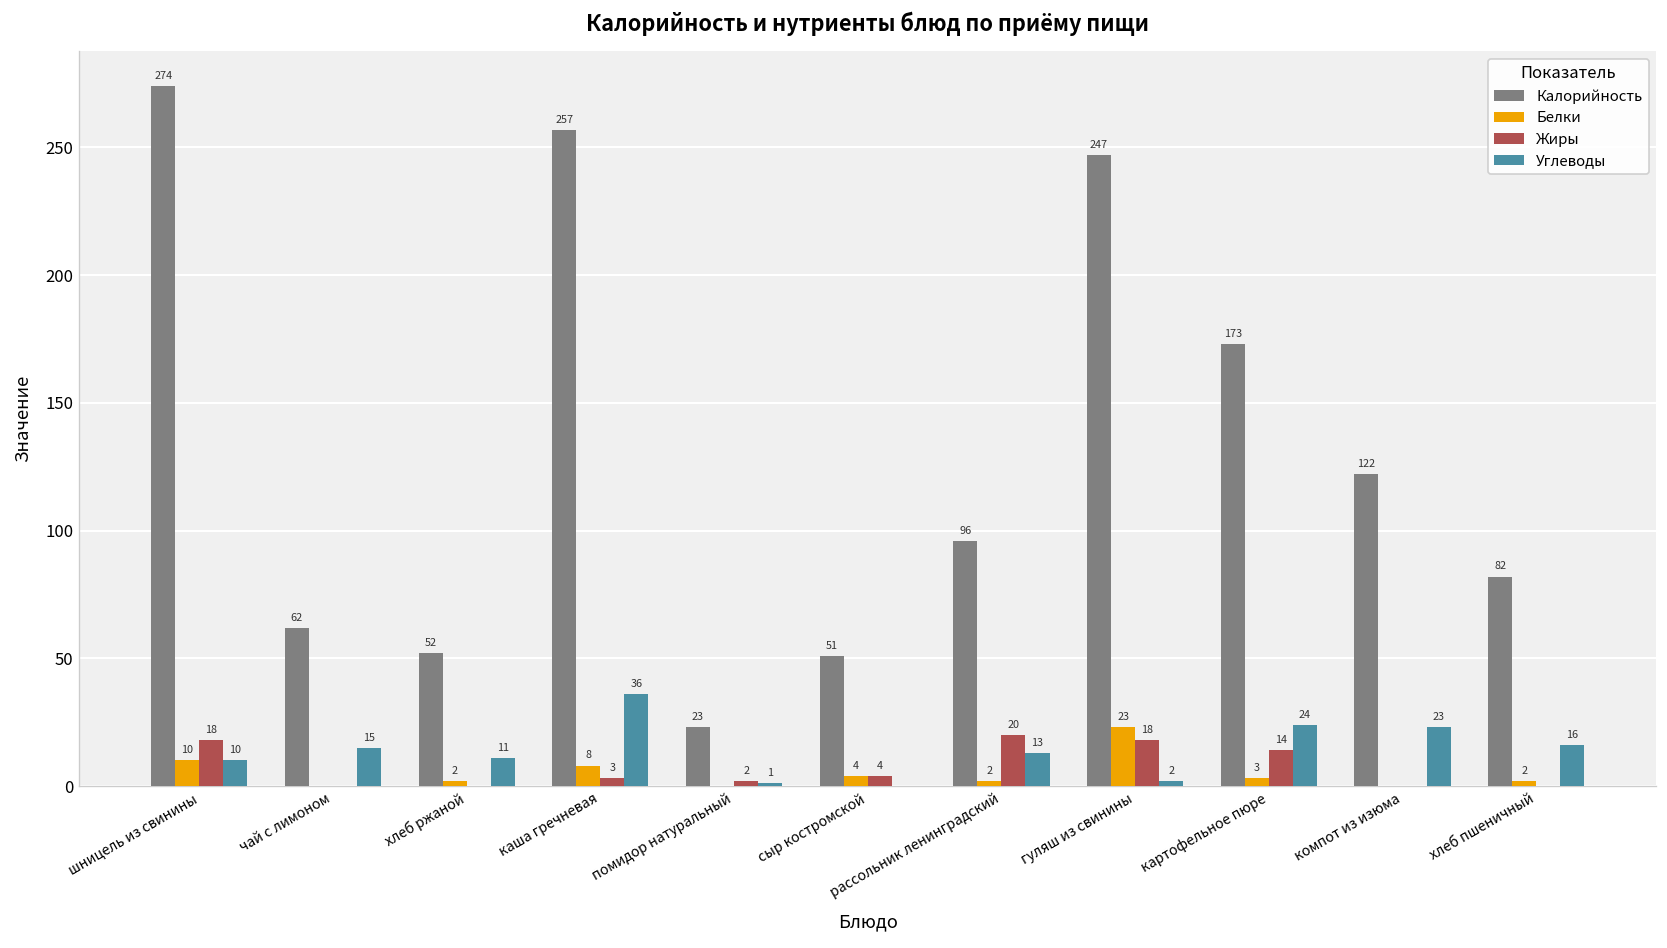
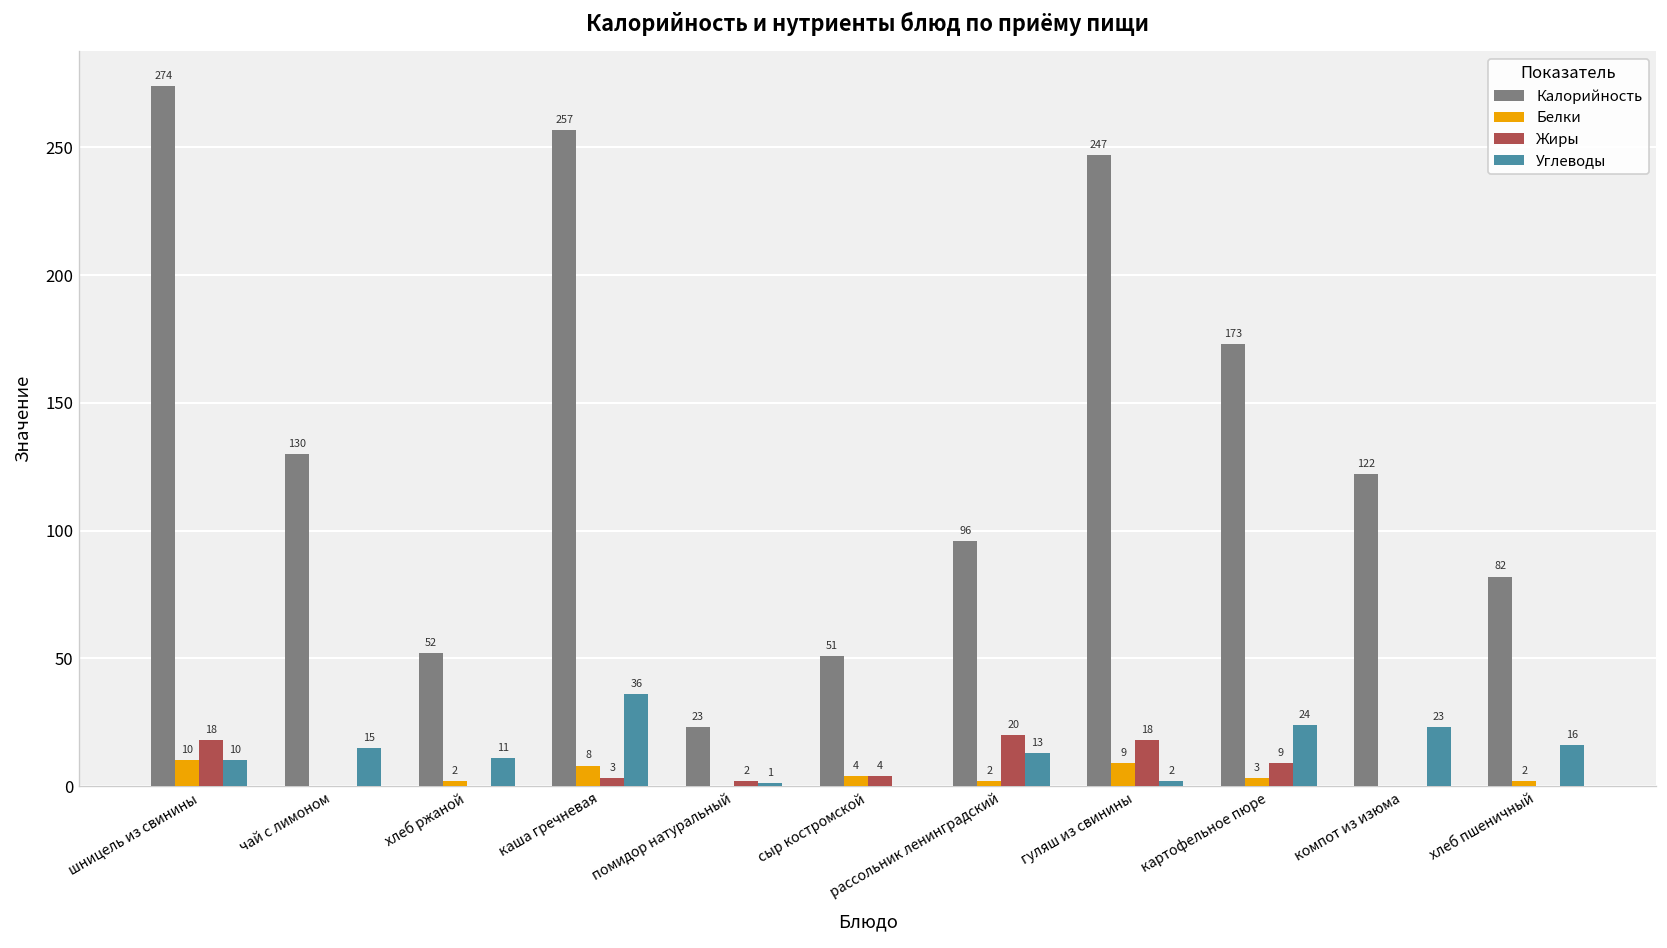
Калорийность, чай с лимоном: 62 -> 130
Белки, гуляш из свинины: 23 -> 9
Жиры, картофельное пюре: 14 -> 9
